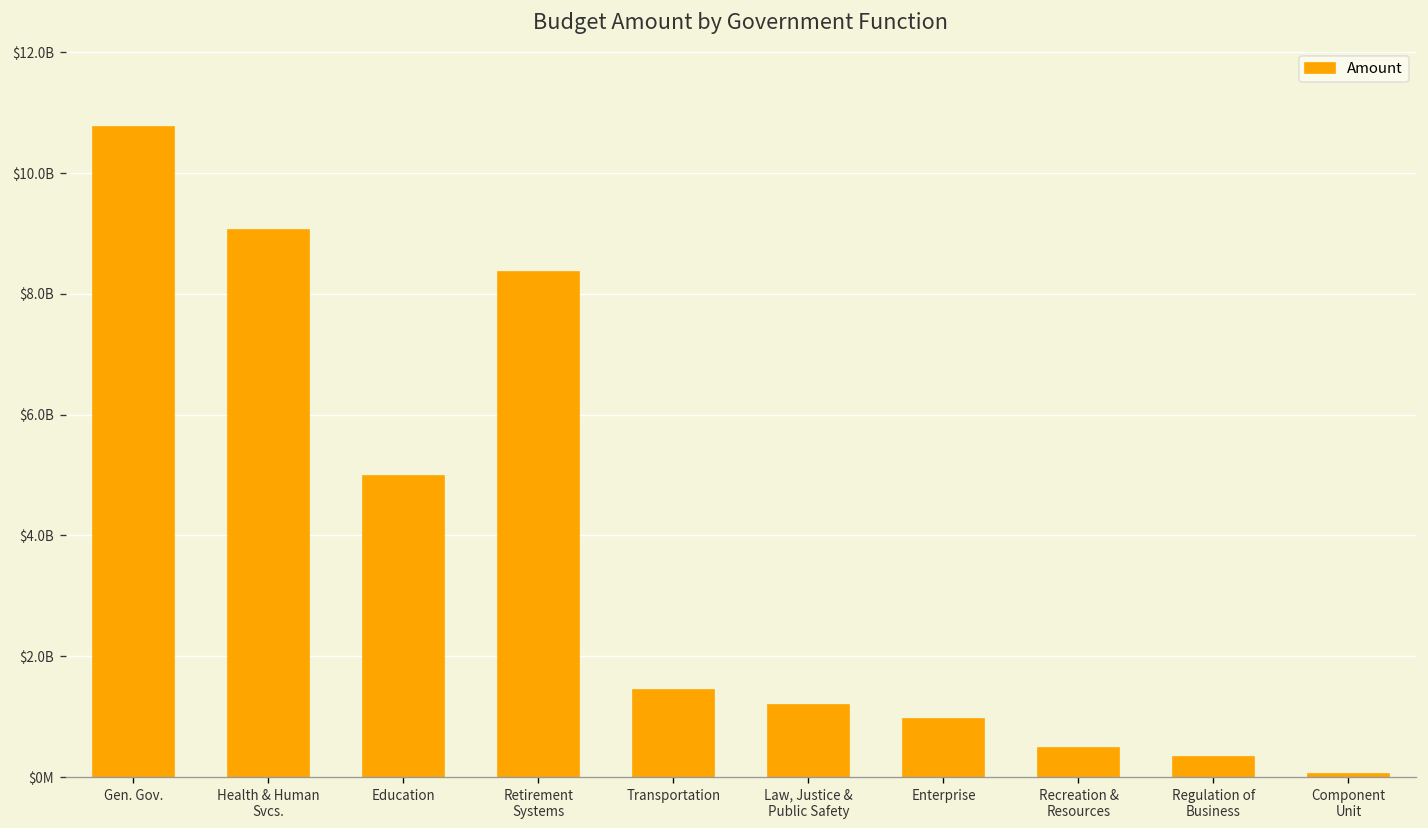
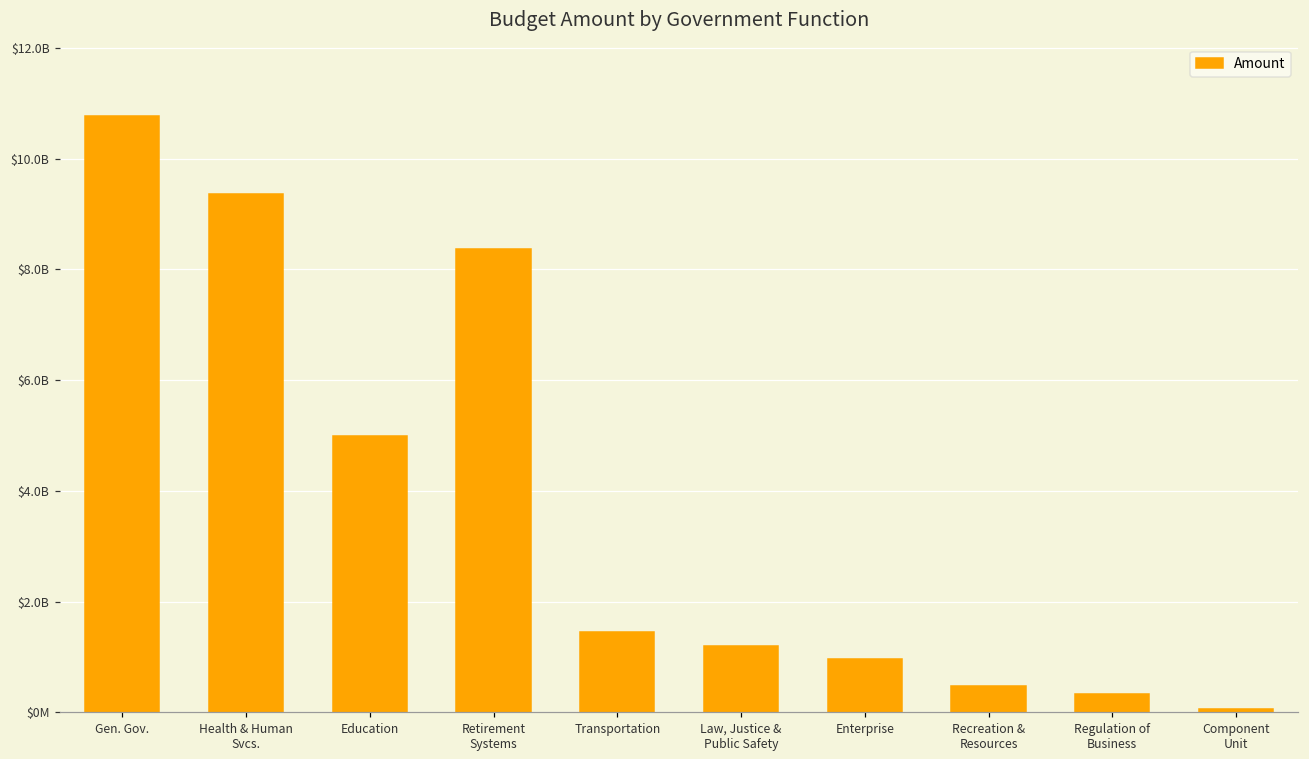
Health & Human Svcs.: $9100000000 -> $9400000000
